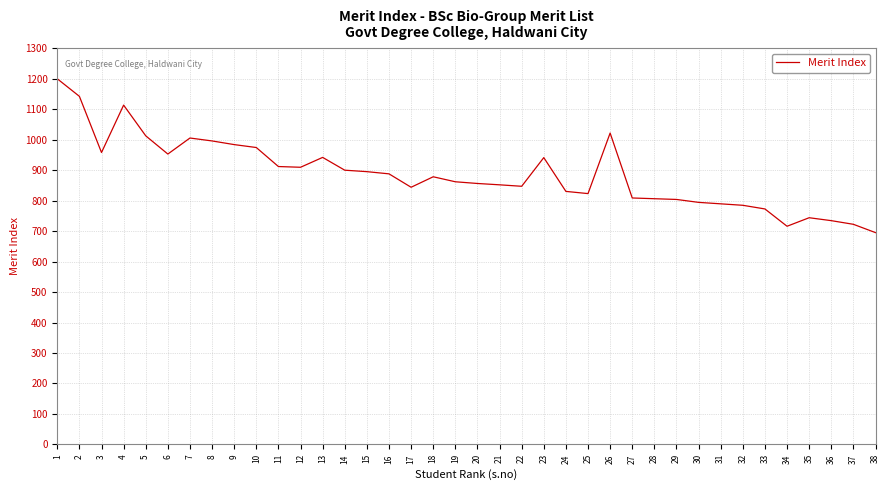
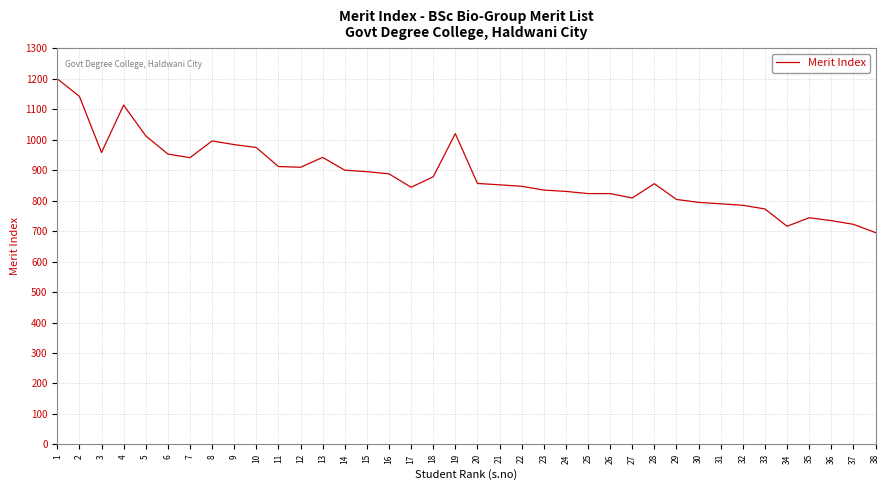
7: 1010 -> 940
19: 860 -> 1020
23: 940 -> 830
26: 1020 -> 820
28: 810 -> 860
